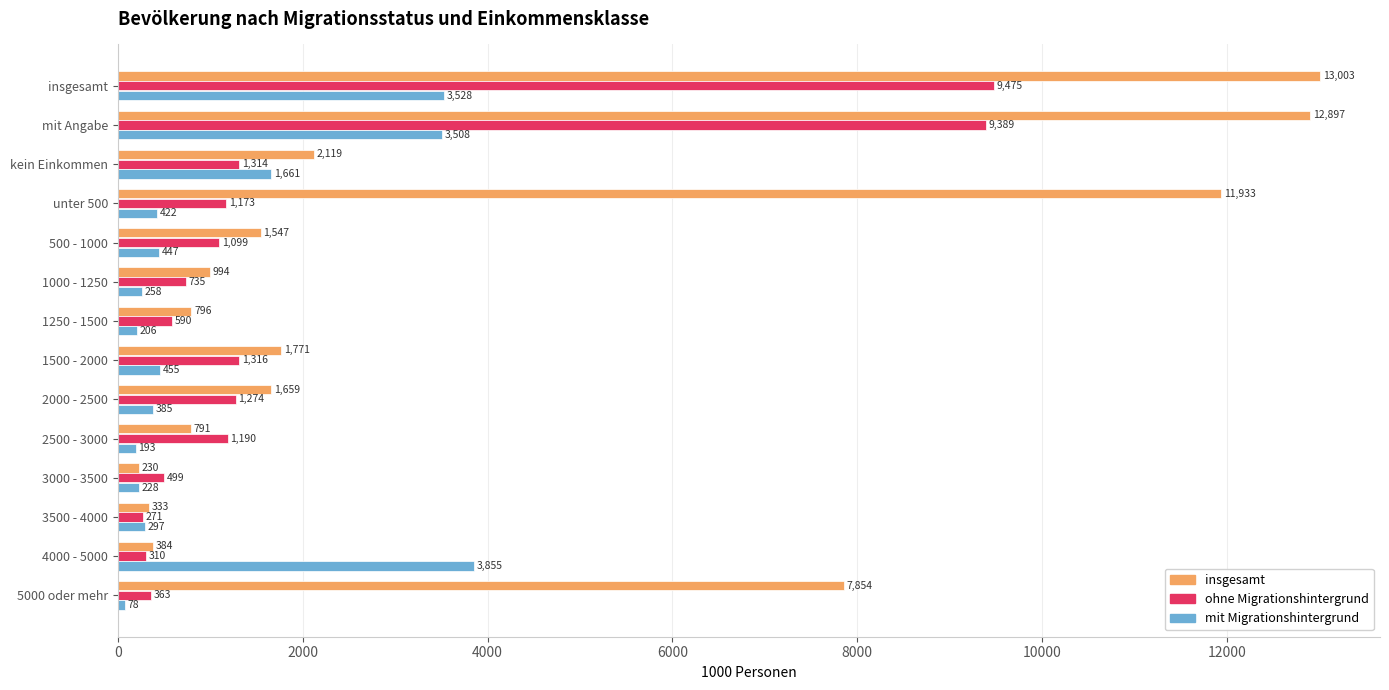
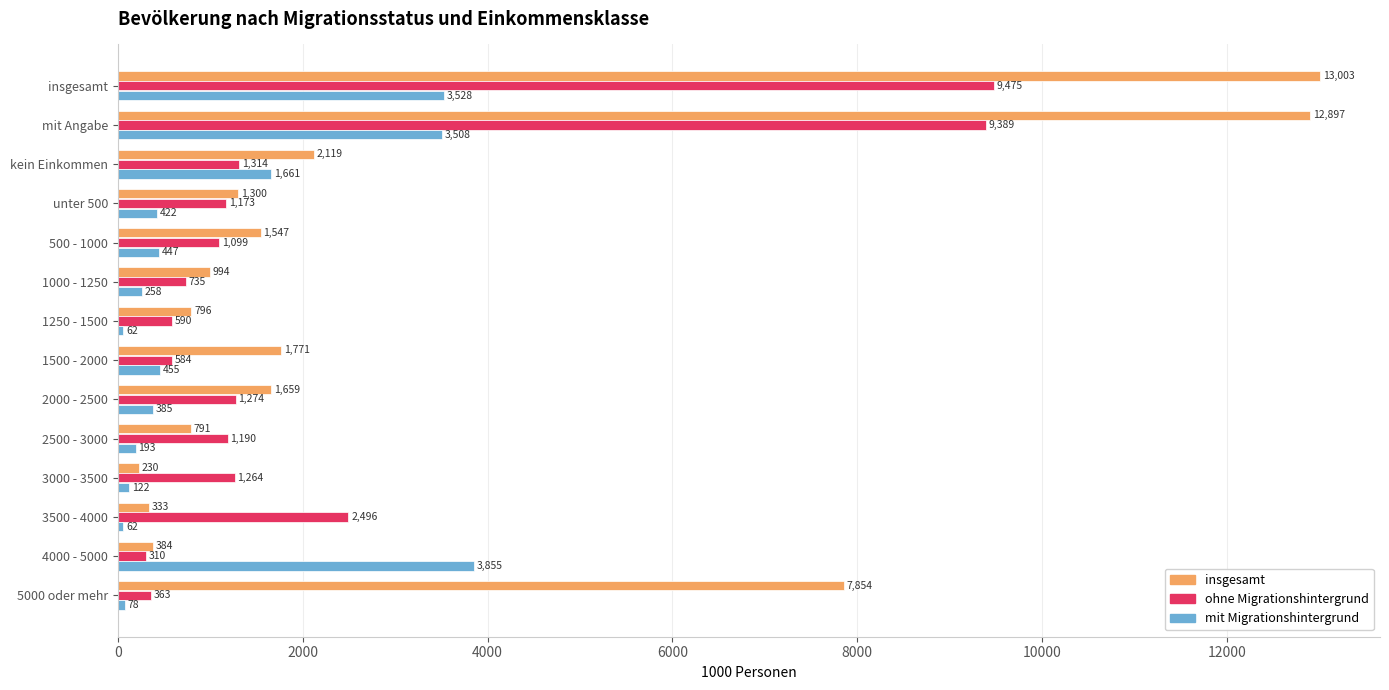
insgesamt, unter 500: 11,933 -> 1,300
mit Migrationshintergrund, 1250 - 1500: 206 -> 62
ohne Migrationshintergrund, 1500 - 2000: 1,316 -> 584
ohne Migrationshintergrund, 3000 - 3500: 499 -> 1,264
mit Migrationshintergrund, 3000 - 3500: 228 -> 122
ohne Migrationshintergrund, 3500 - 4000: 271 -> 2,496
mit Migrationshintergrund, 3500 - 4000: 297 -> 62
